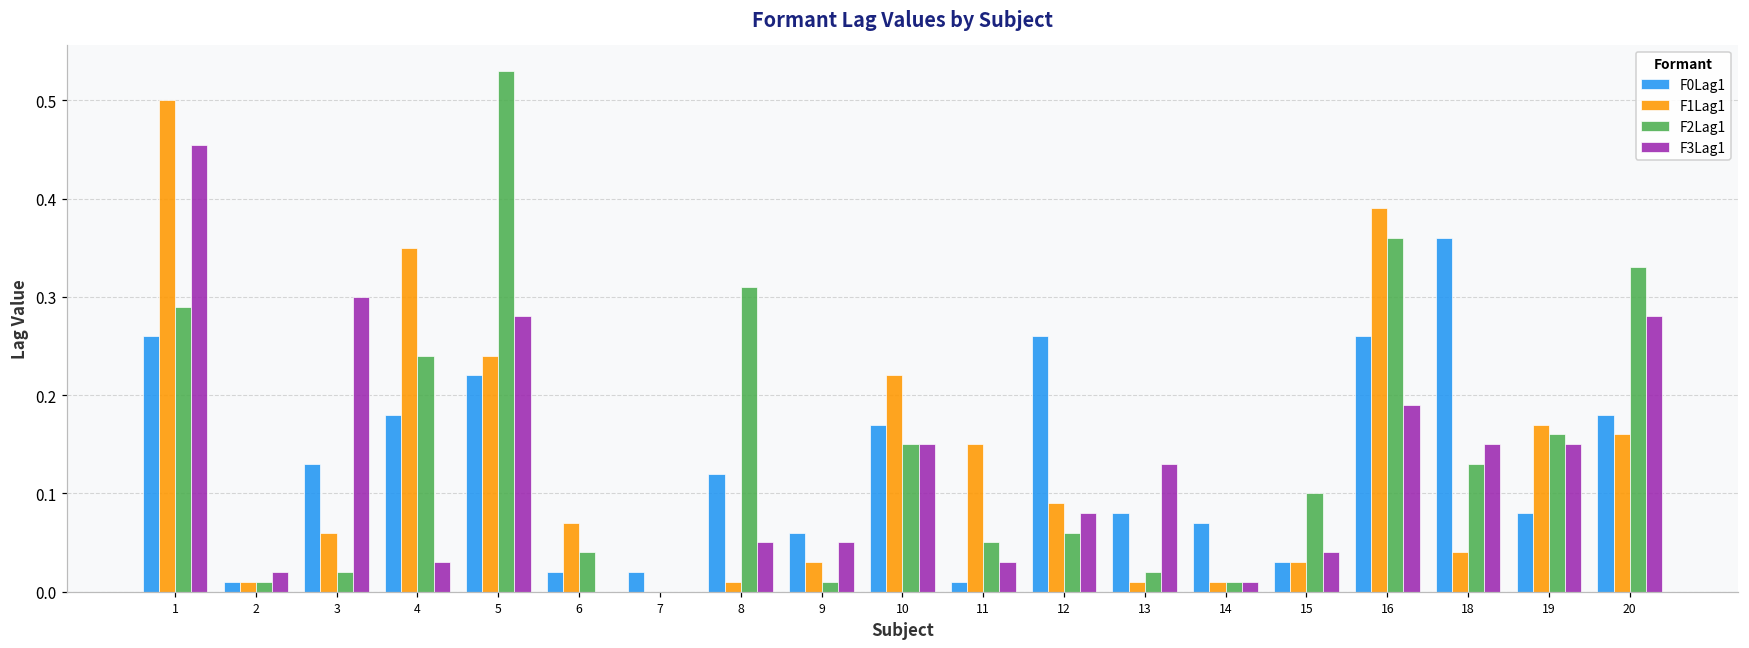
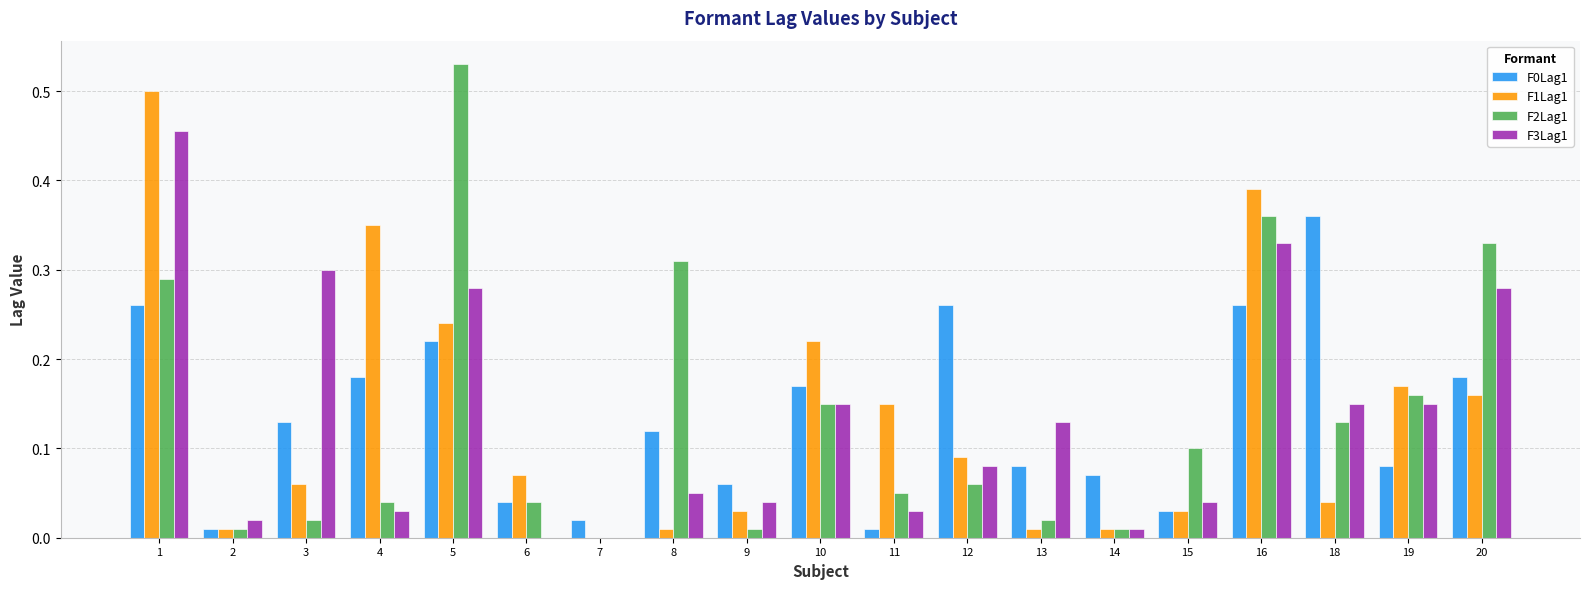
F2Lag1, 4: 0.24 -> 0.04
F0Lag1, 6: 0.02 -> 0.04
F3Lag1, 9: 0.05 -> 0.04
F3Lag1, 16: 0.19 -> 0.33
